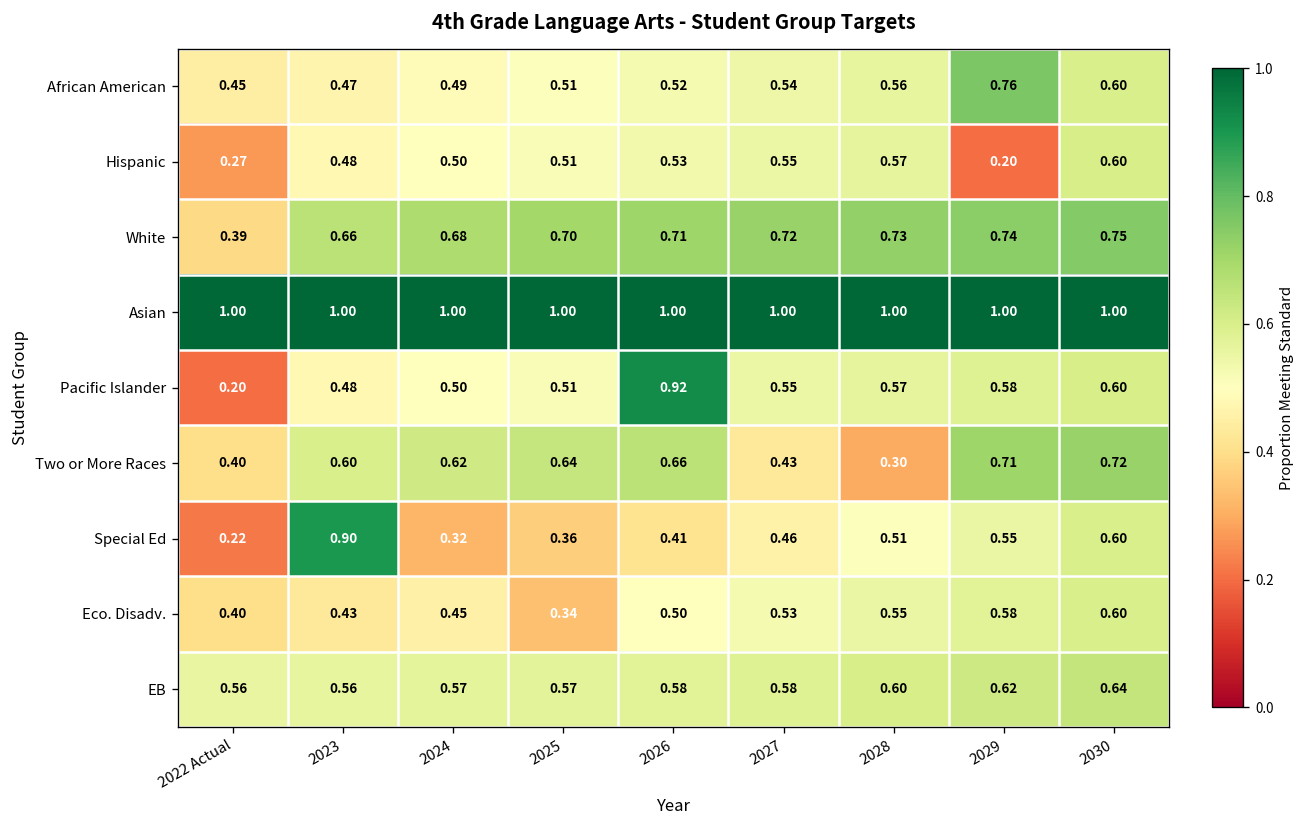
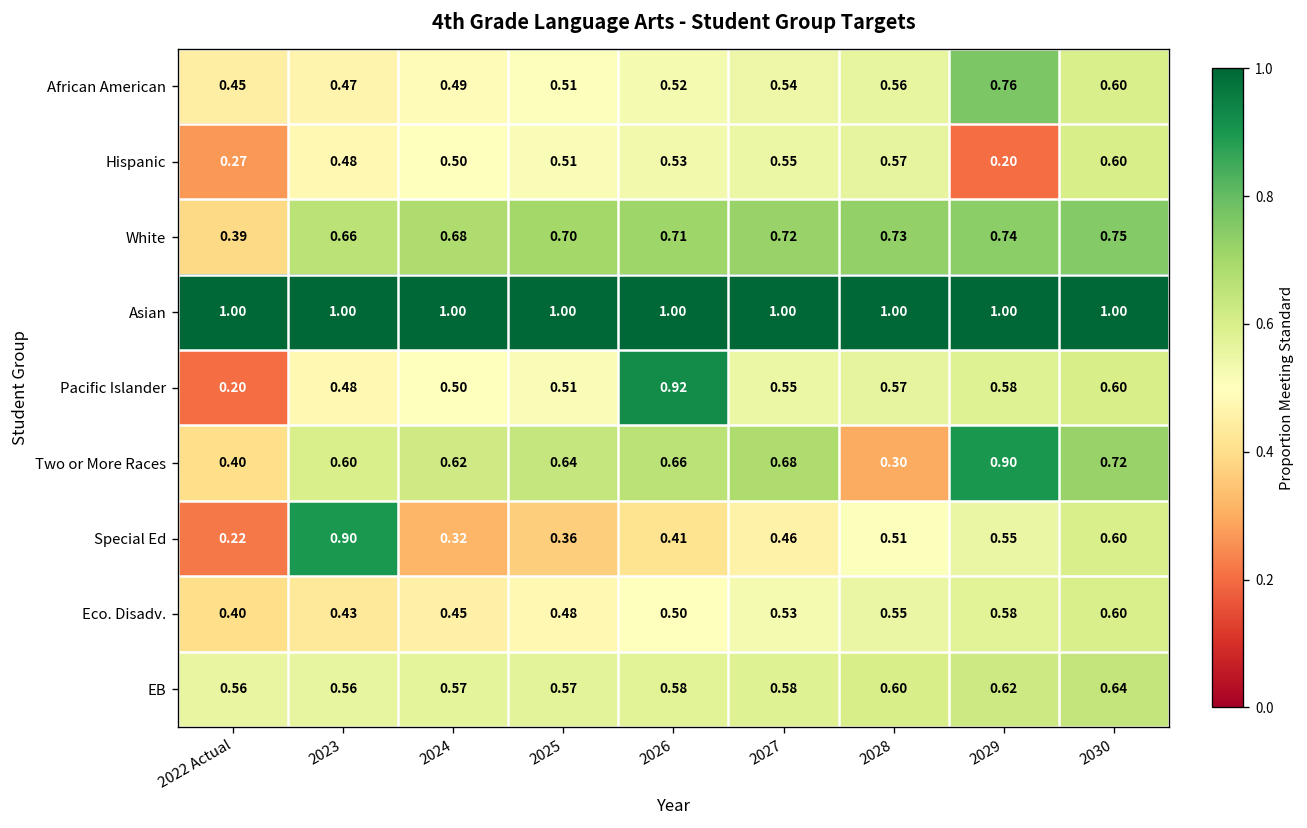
Two or More Races, 2027: 0.43 -> 0.68
Two or More Races, 2029: 0.71 -> 0.90
Eco. Disadv., 2025: 0.34 -> 0.48
